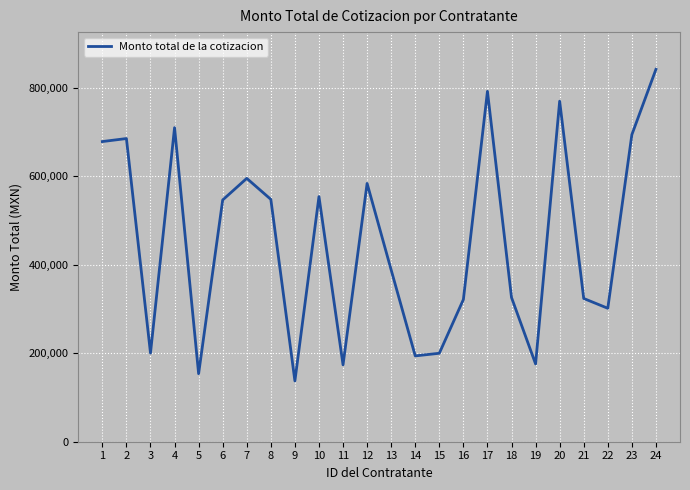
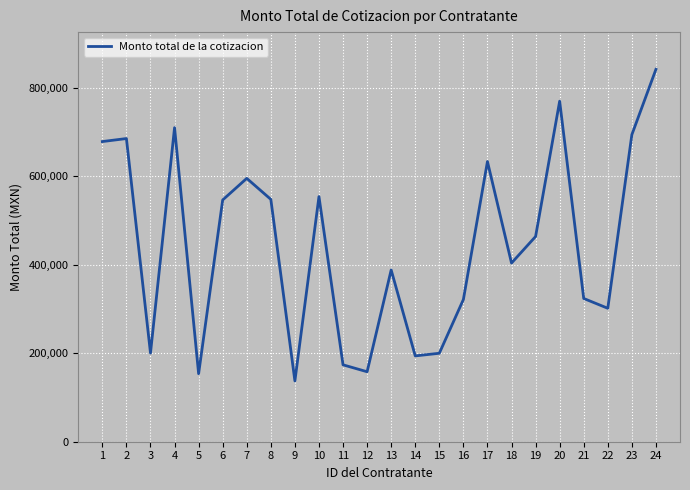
12: 580,000 -> 160,000
17: 790,000 -> 630,000
18: 330,000 -> 400,000
19: 180,000 -> 460,000
